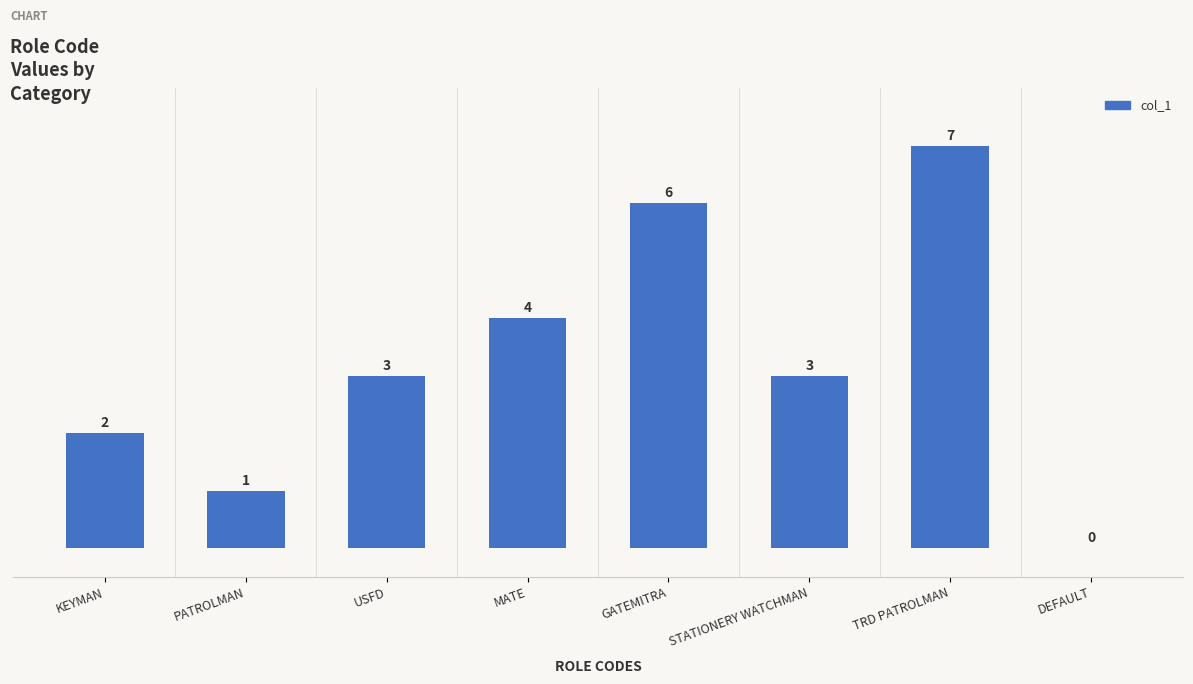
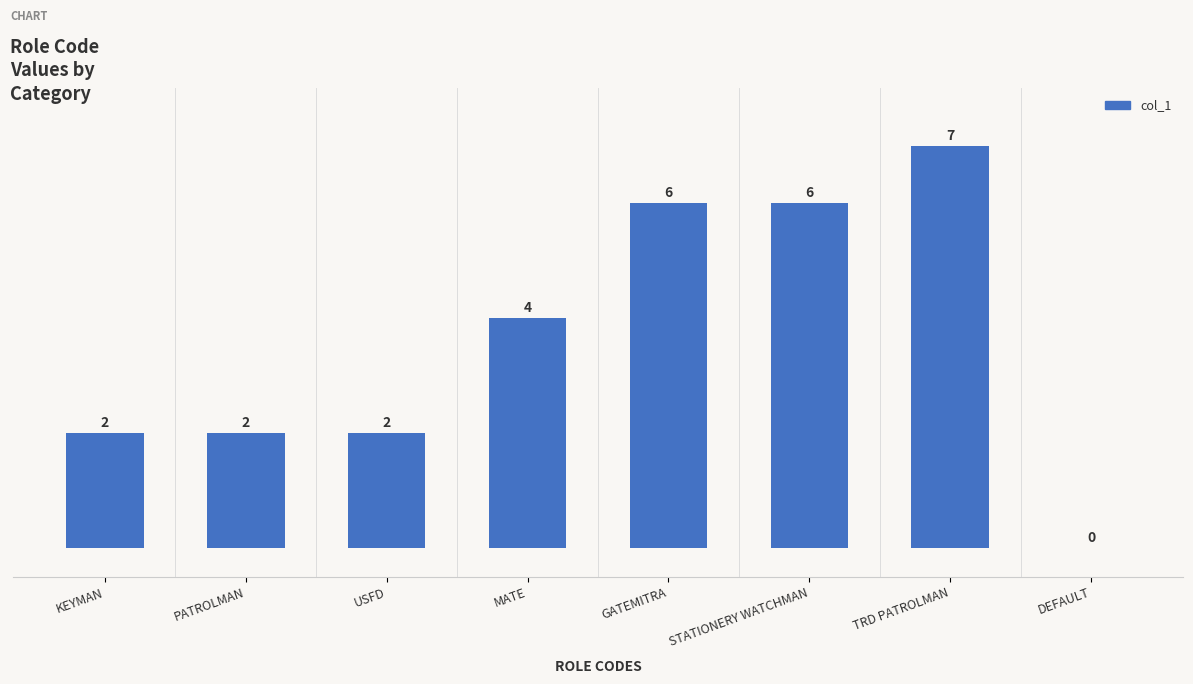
PATROLMAN: 1 -> 2
USFD: 3 -> 2
STATIONERY WATCHMAN: 3 -> 6
